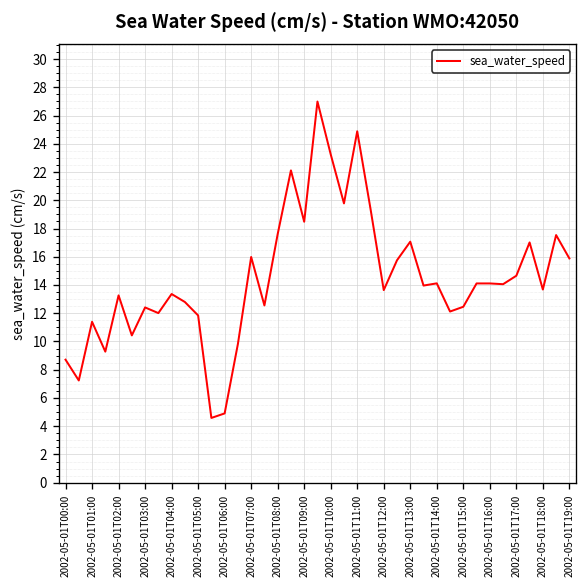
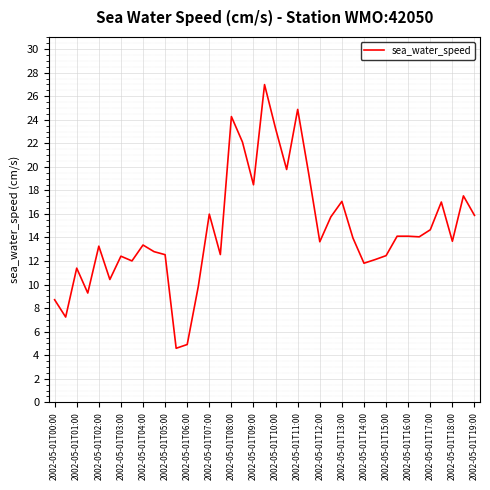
2002-05-01T05:00: 11.8 -> 12.5
2002-05-01T08:00: 17.6 -> 24.3
2002-05-01T14:00: 14.1 -> 11.8
